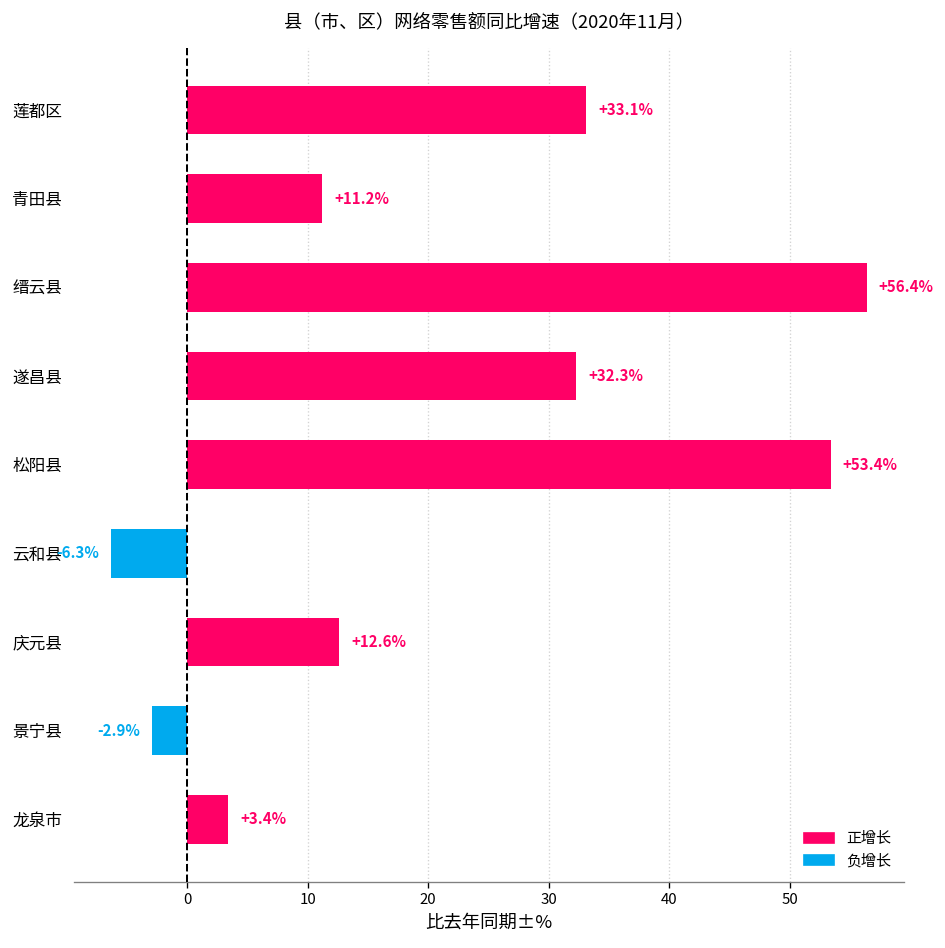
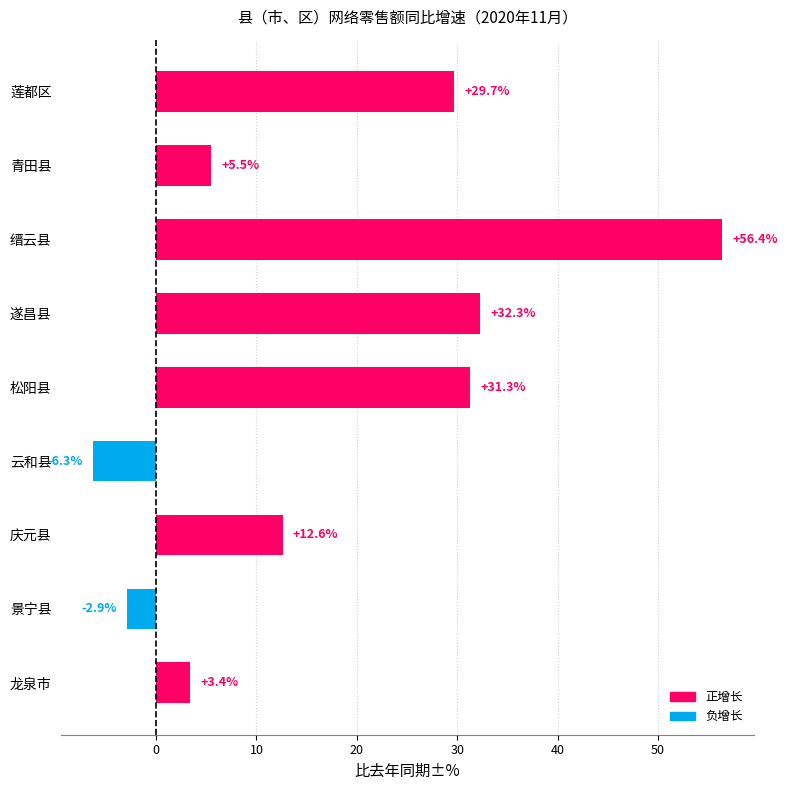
莲都区: +33.1% -> +29.7%
青田县: +11.2% -> +5.5%
松阳县: +53.4% -> +31.3%
